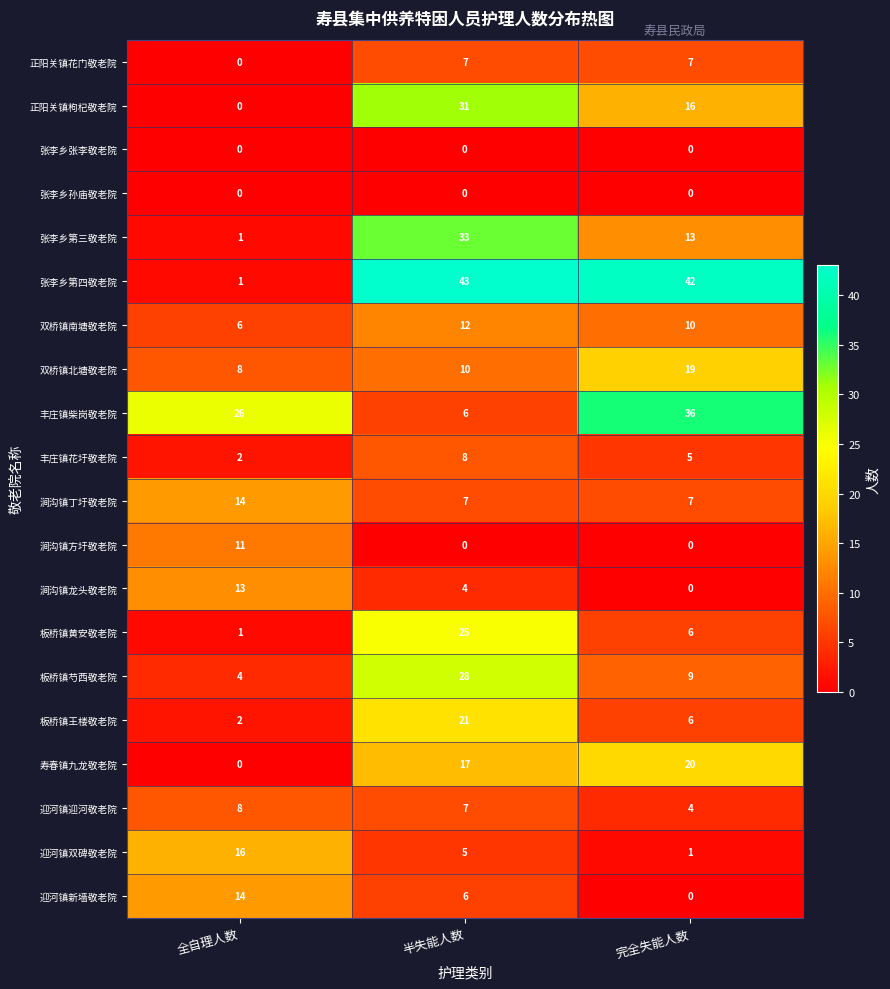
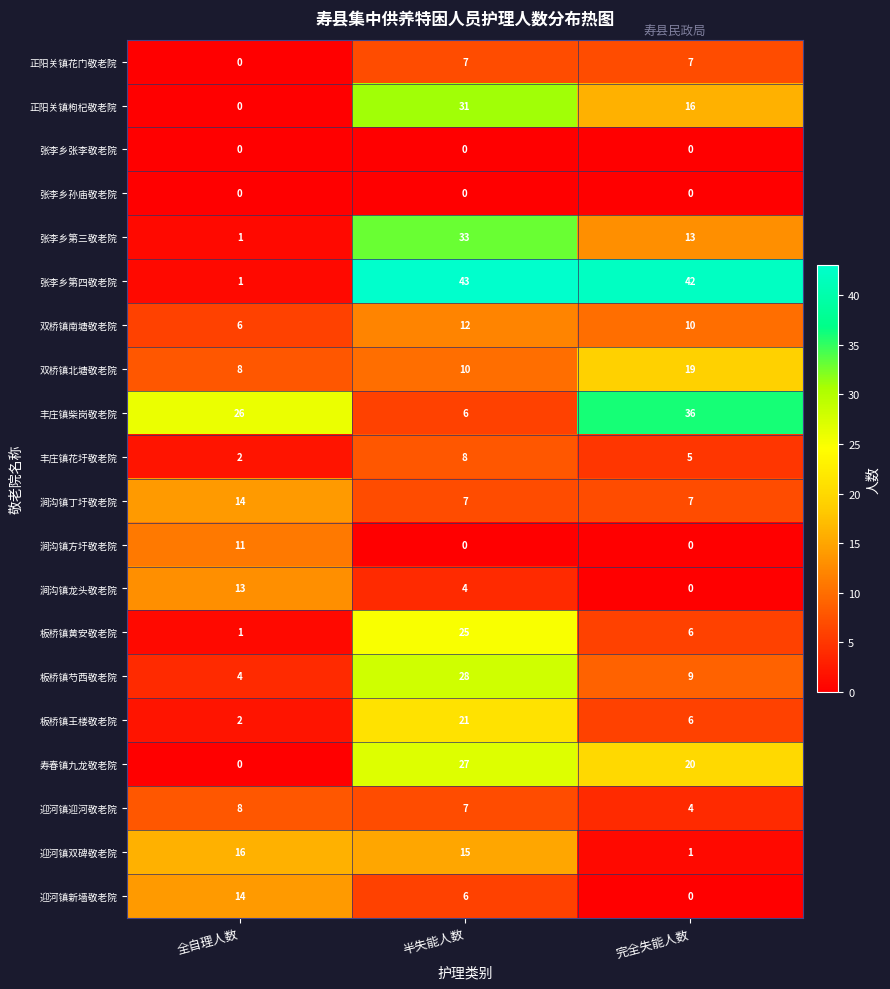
寿春镇九龙敬老院, 半失能人数: 17 -> 27
迎河镇双碑敬老院, 半失能人数: 5 -> 15
